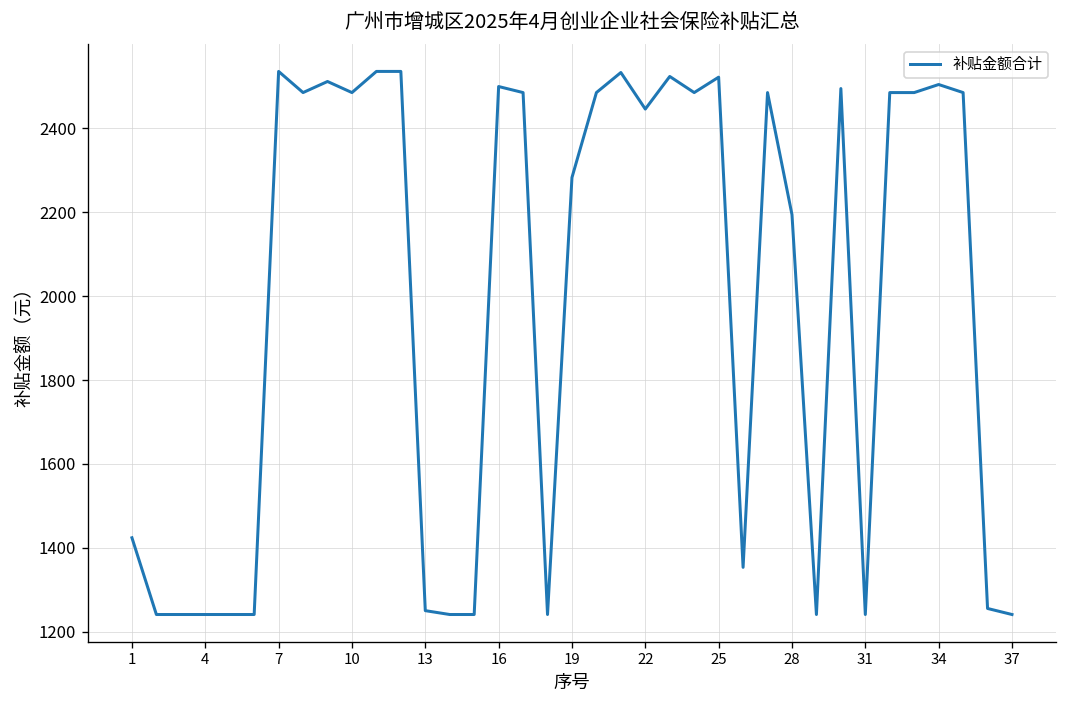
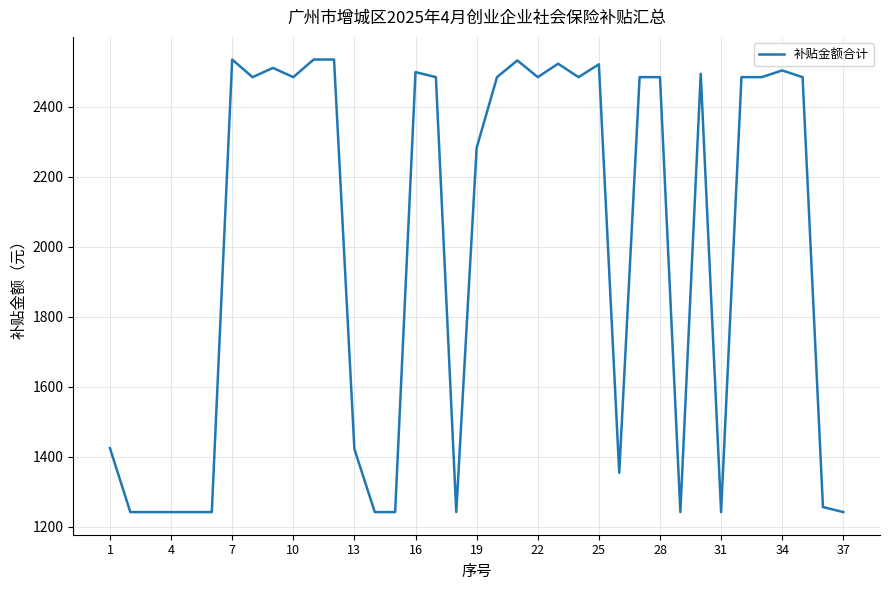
13: 1250 -> 1420
22: 2450 -> 2480
28: 2190 -> 2480
